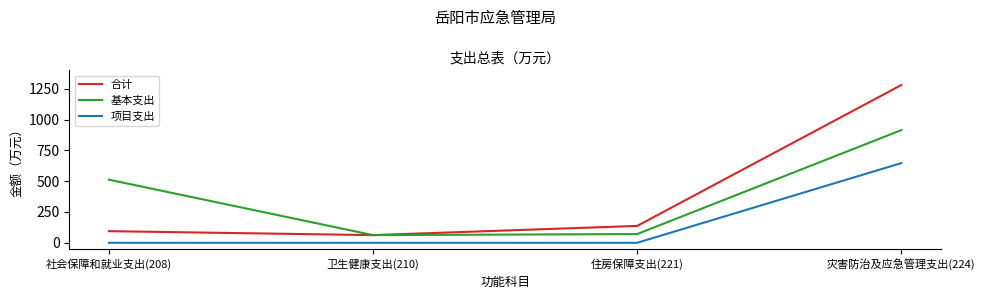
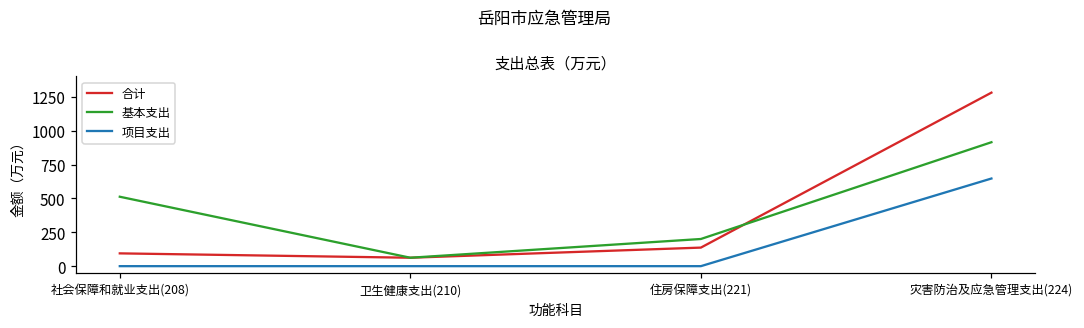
基本支出, 住房保障支出(221): 70 -> 200
